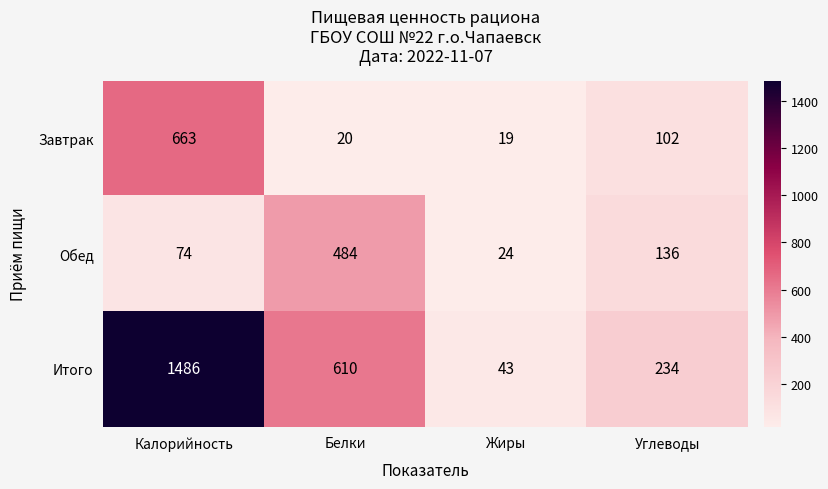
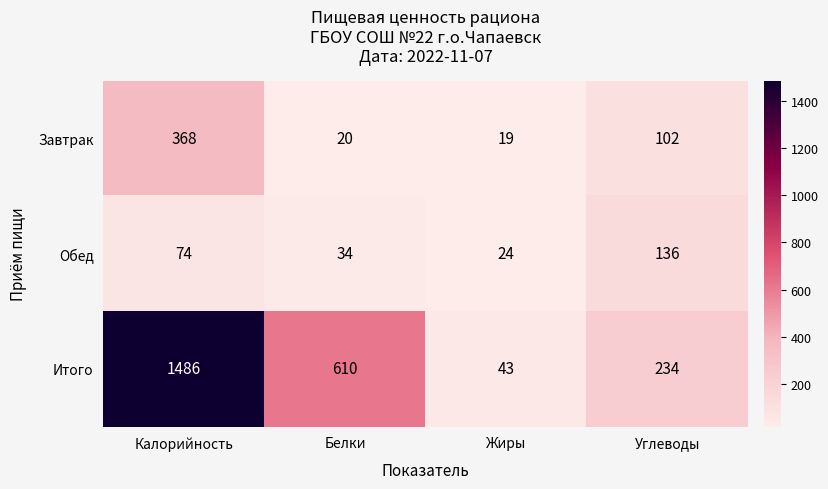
Завтрак, Калорийность: 663 -> 368
Обед, Белки: 484 -> 34
